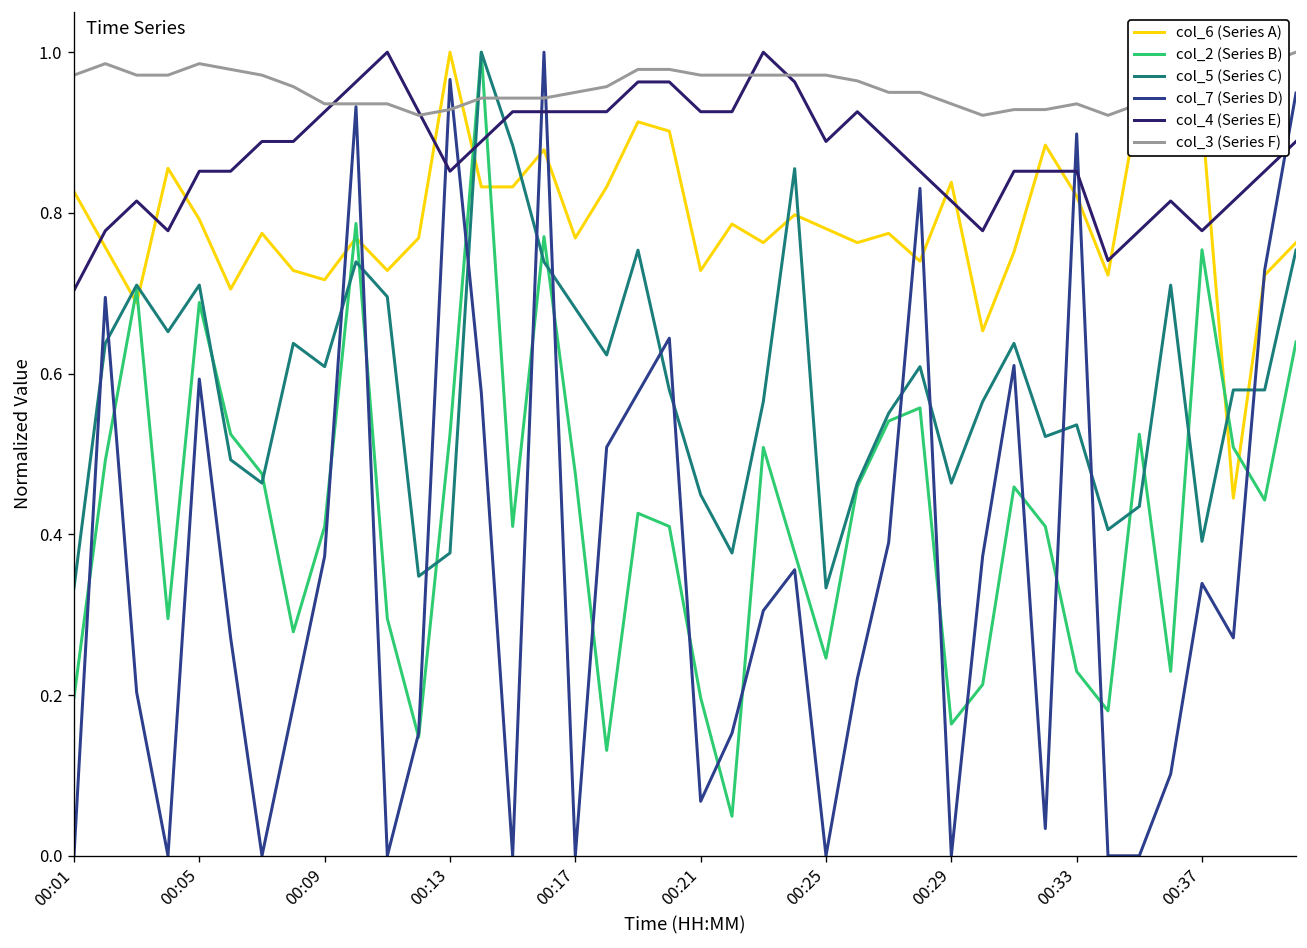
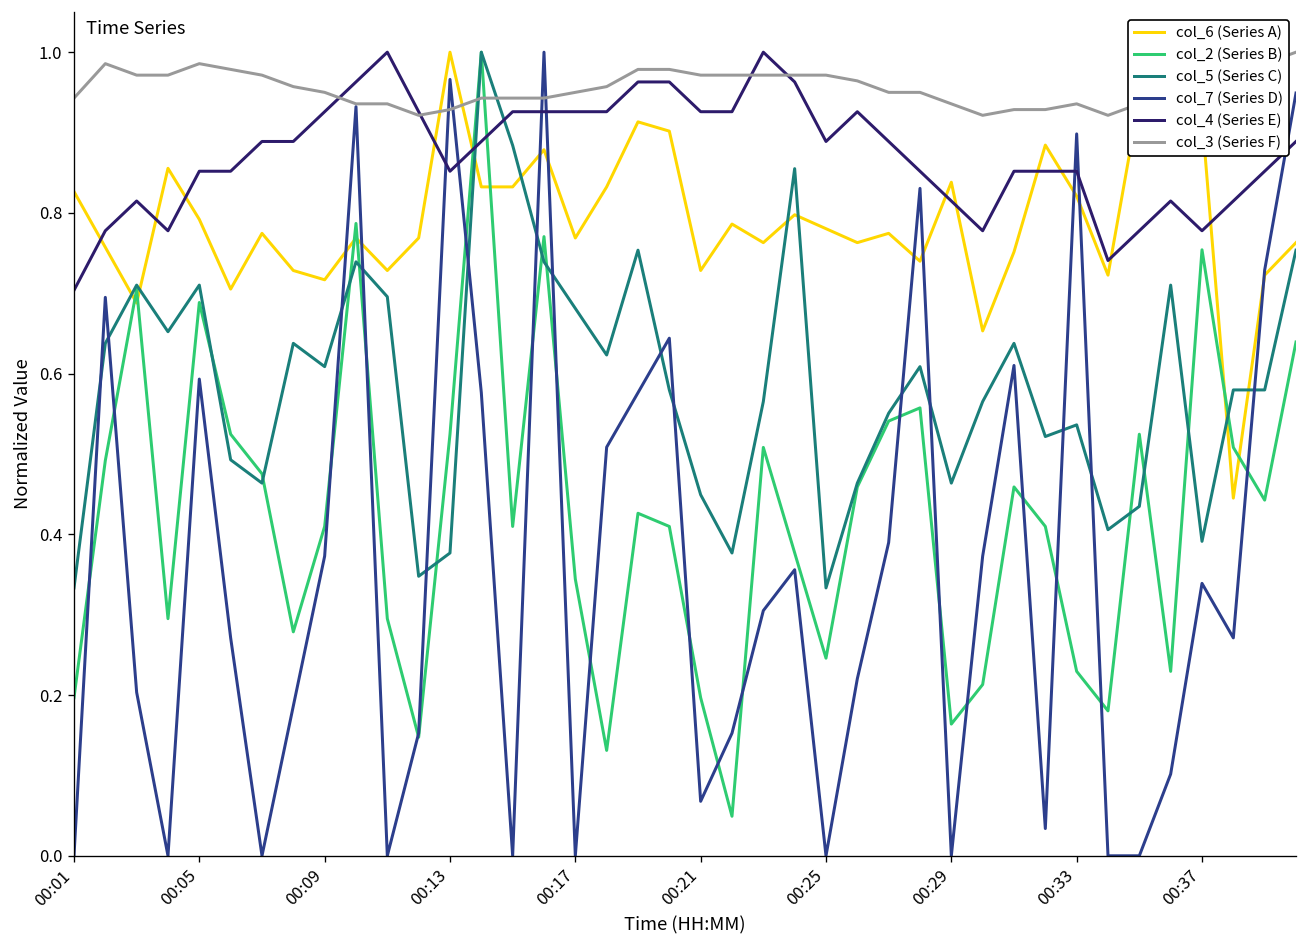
col_3 (Series F), 00:01: 0.97 -> 0.94
col_3 (Series F), 00:09: 0.94 -> 0.95
col_2 (Series B), 00:17: 0.48 -> 0.34
